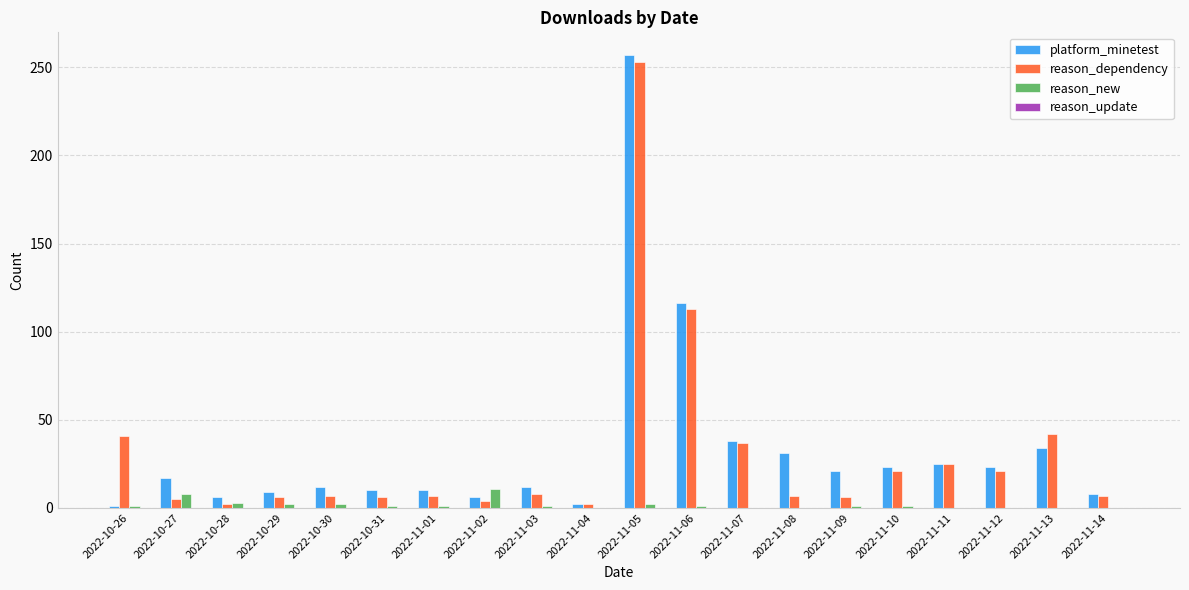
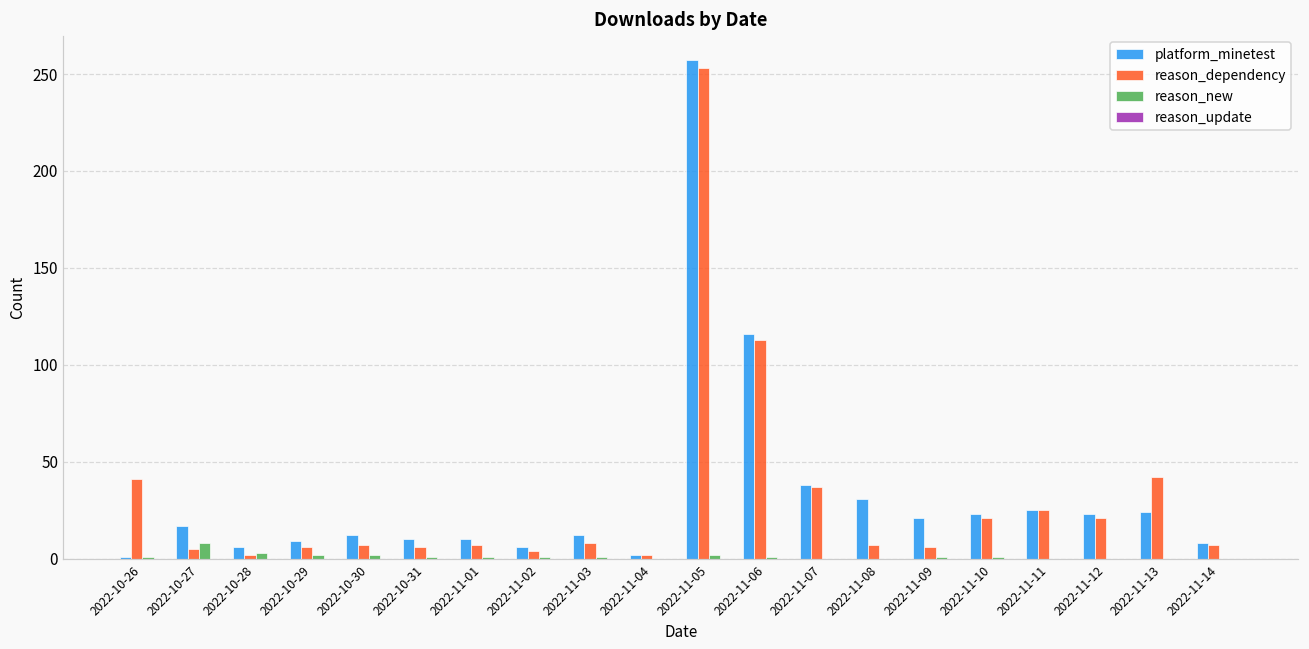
reason_new, 2022-11-02: 11 -> 1
platform_minetest, 2022-11-13: 34 -> 24
